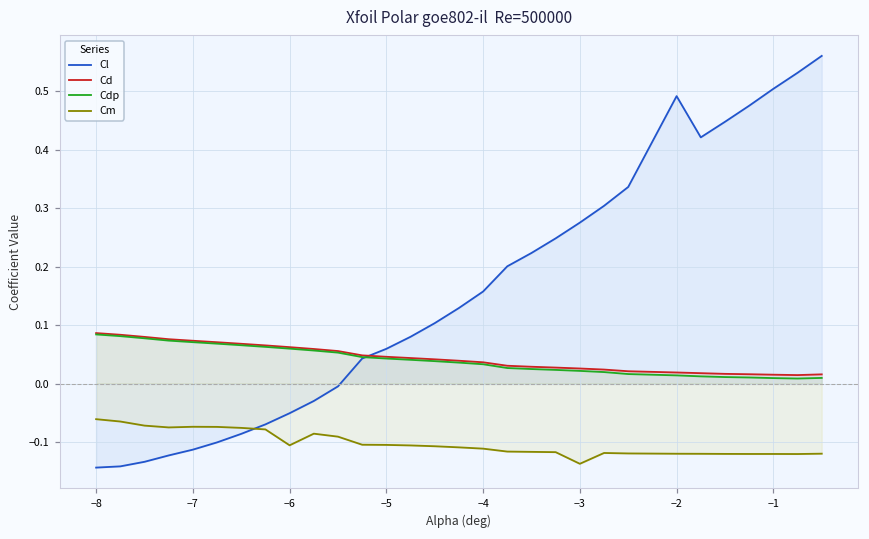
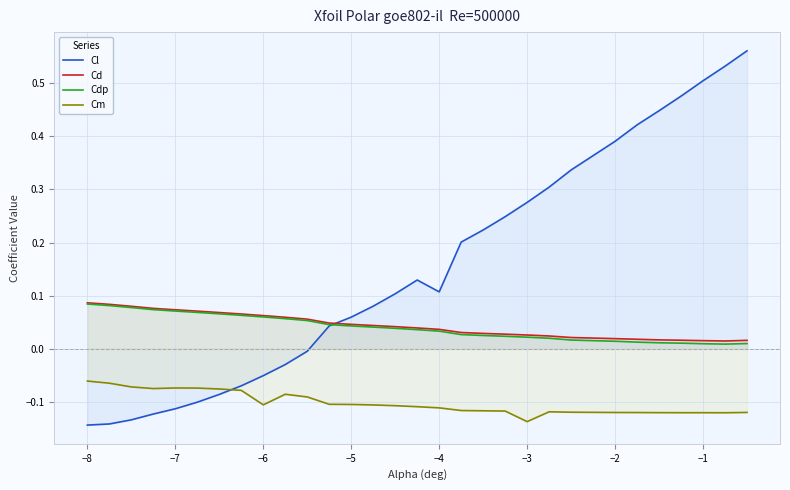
Cl, −4: 0.16 -> 0.11
Cl, −2: 0.49 -> 0.39
